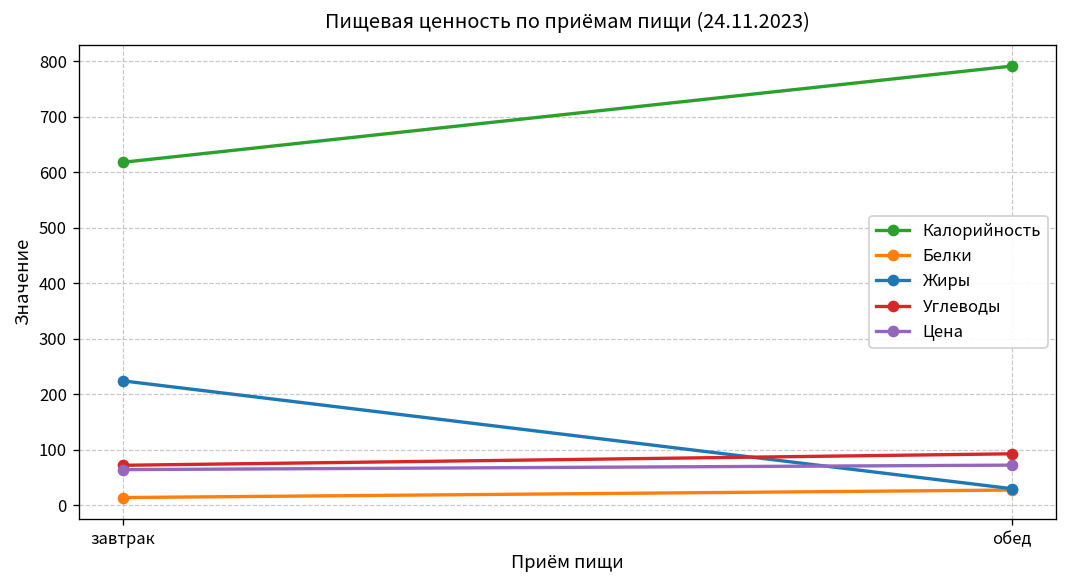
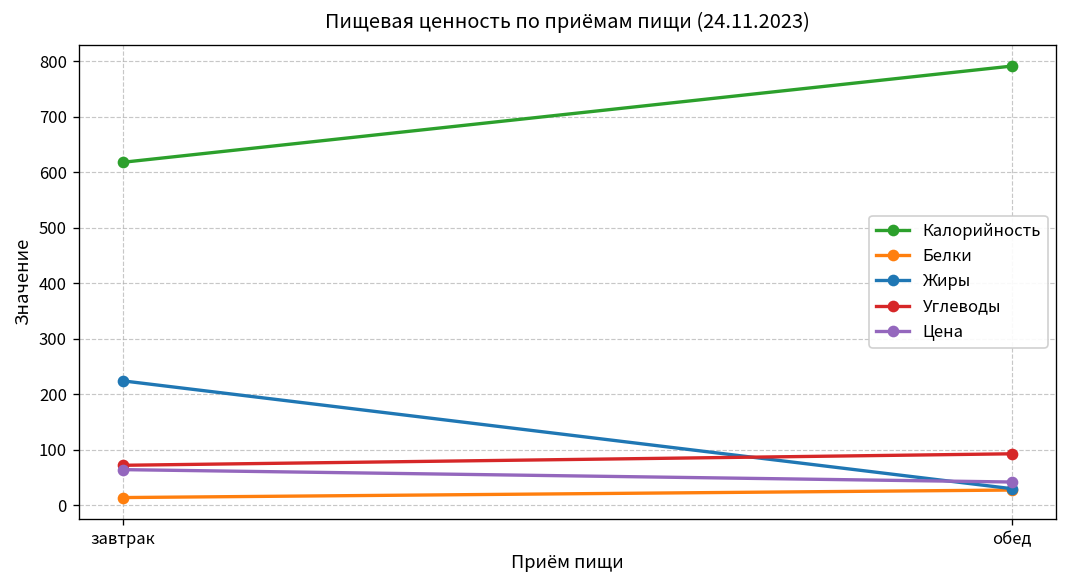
Цена, обед: 70 -> 40
